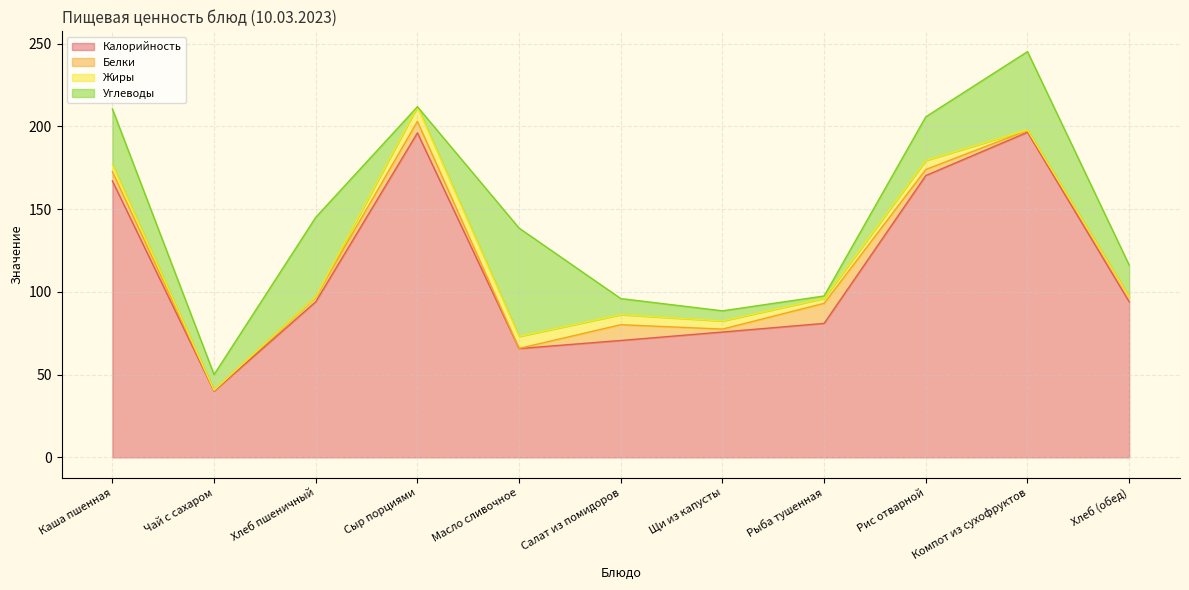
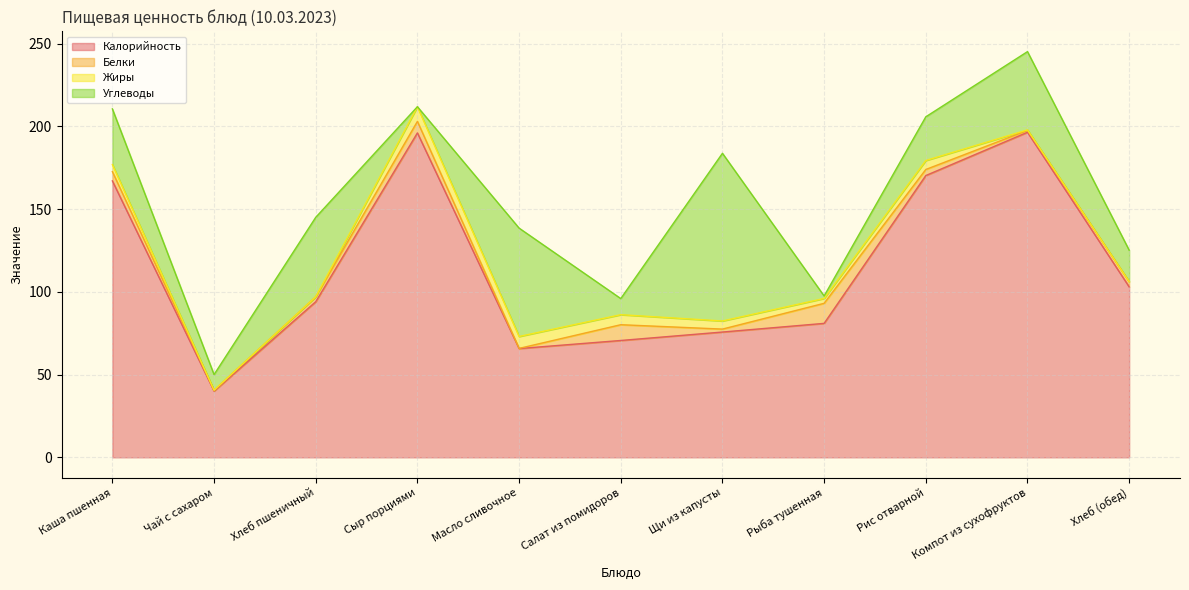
Углеводы, Щи из капусты: 6 -> 101
Калорийность, Хлеб (обед): 94 -> 103
